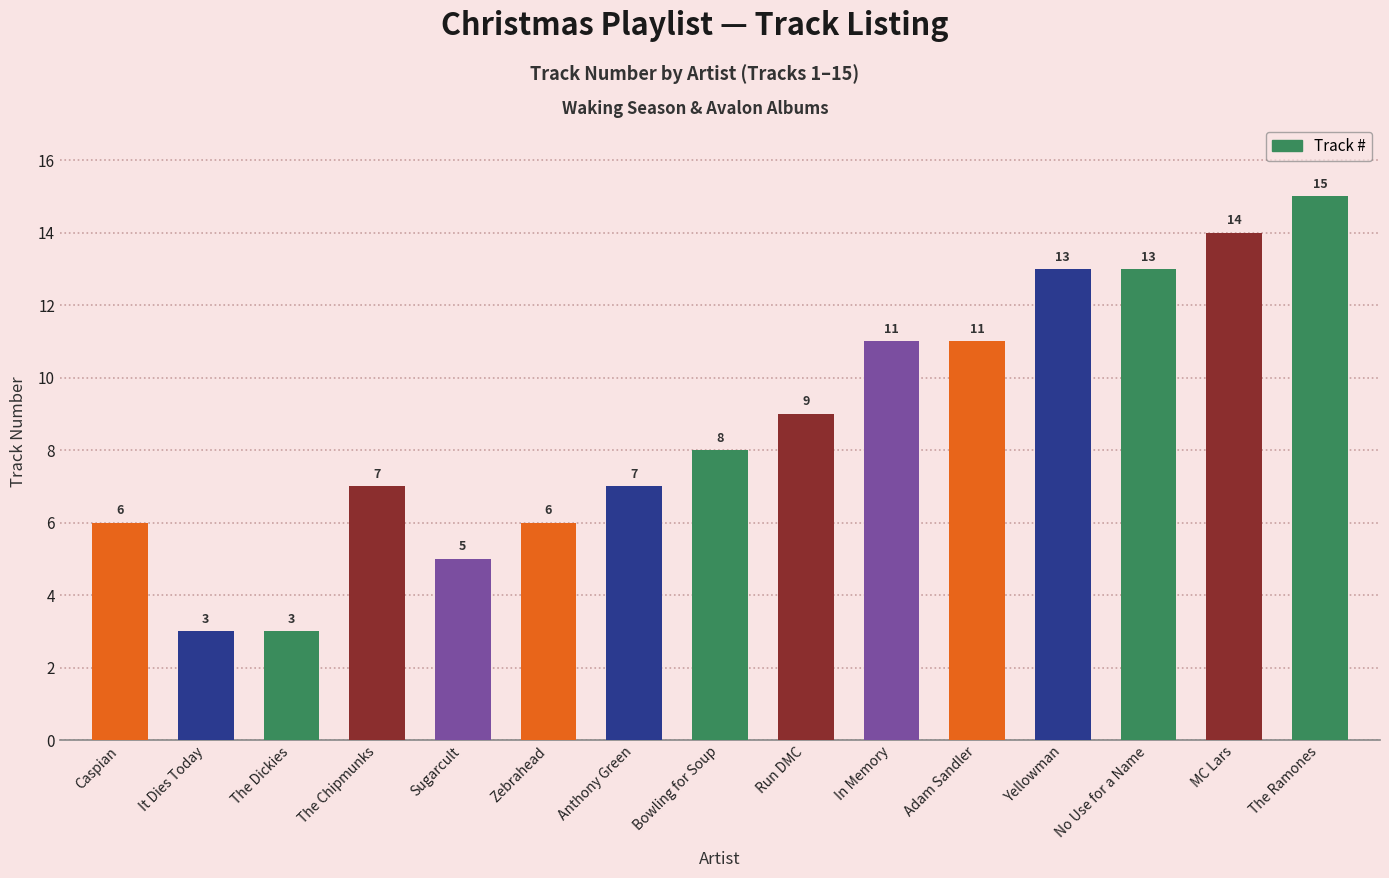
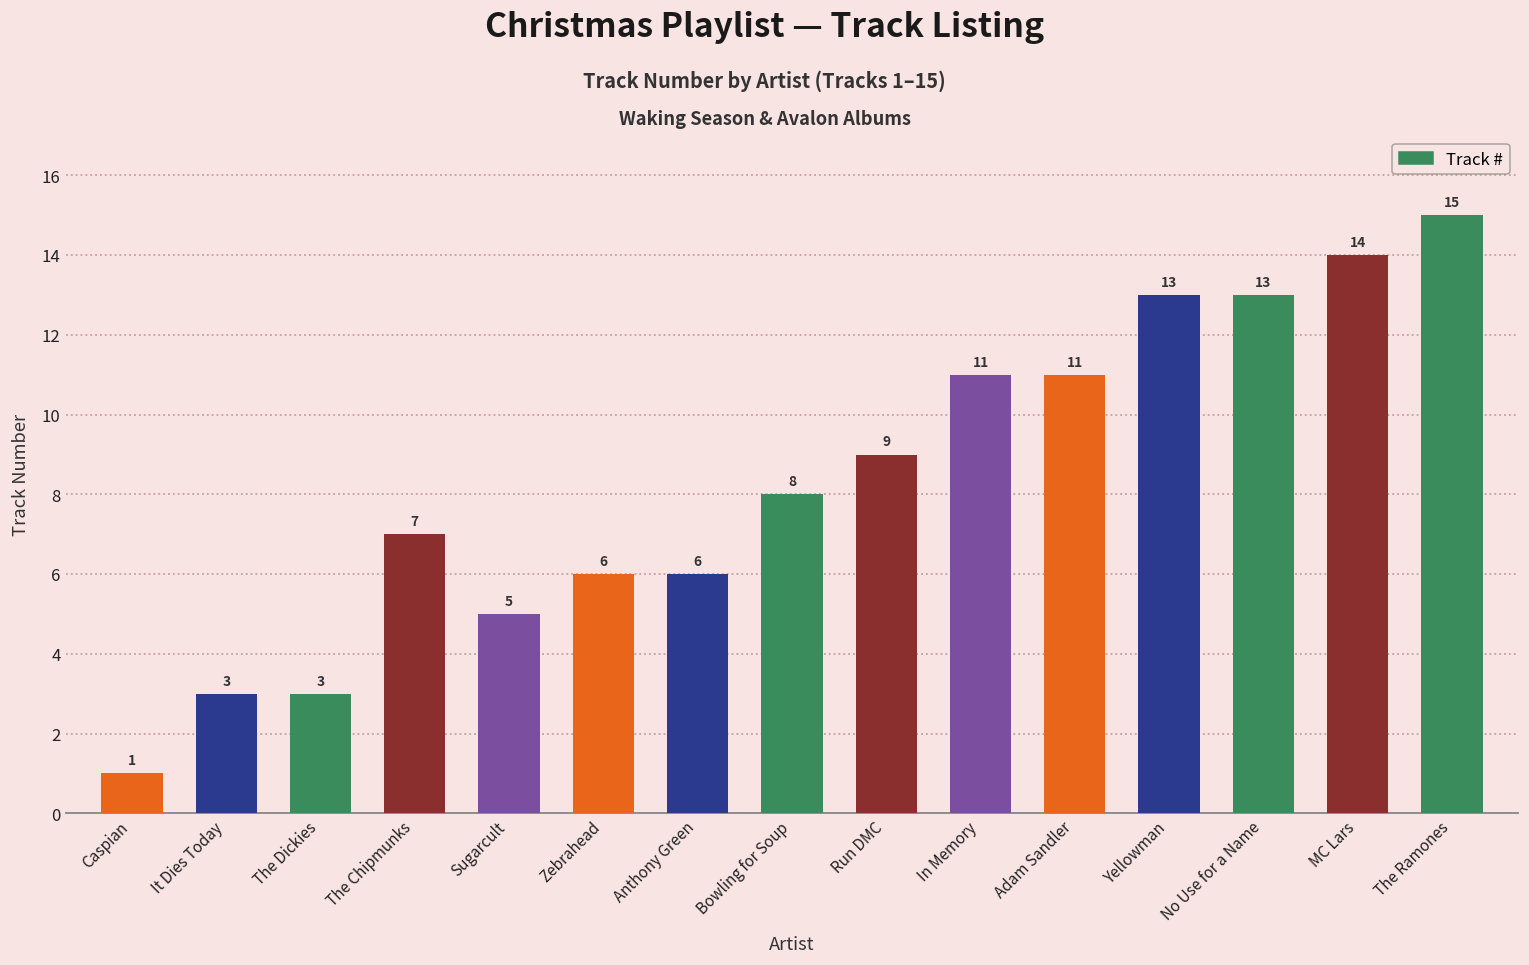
Caspian: 6 -> 1
Anthony Green: 7 -> 6
